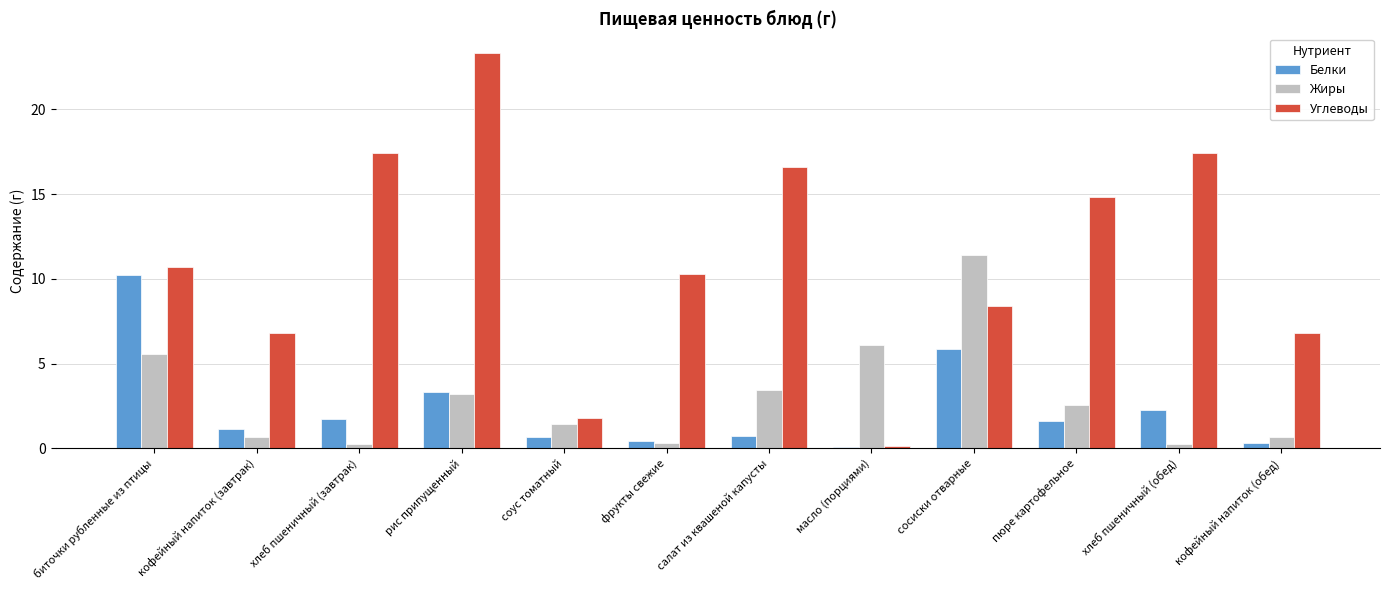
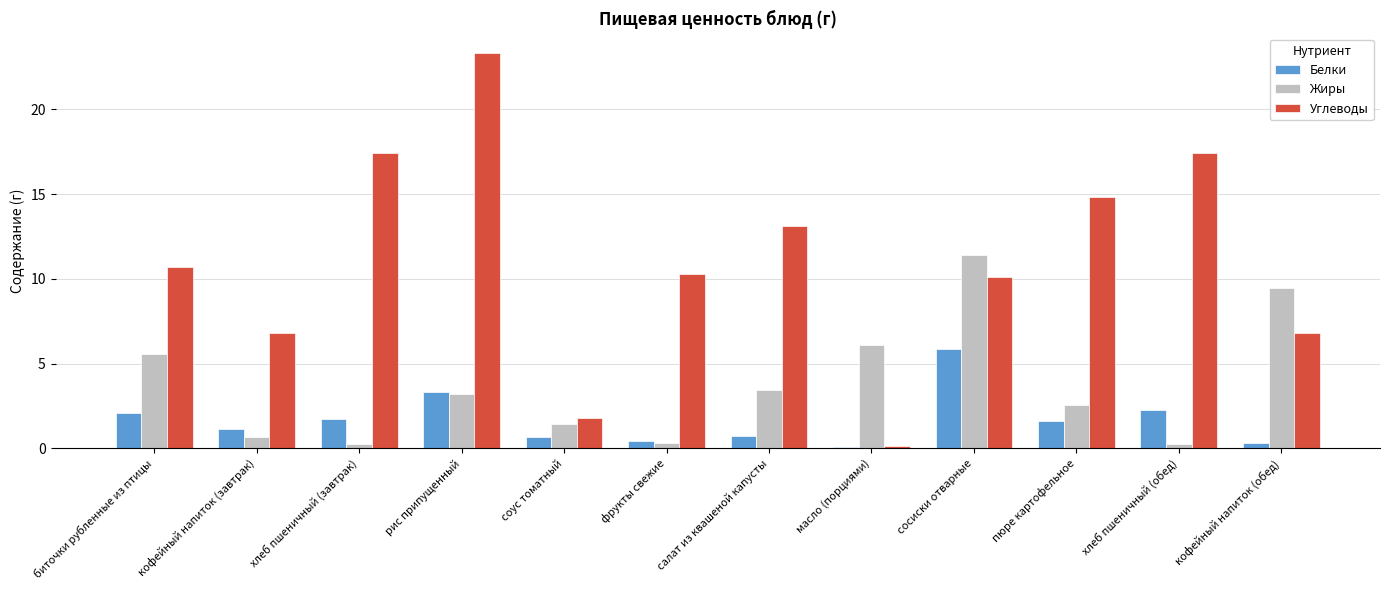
Белки, биточки рубленные из птицы: 10.3 -> 2.1
Углеводы, салат из квашеной капусты: 16.6 -> 13.1
Углеводы, сосиски отварные: 8.4 -> 10.1
Жиры, кофейный напиток (обед): 0.7 -> 9.5
